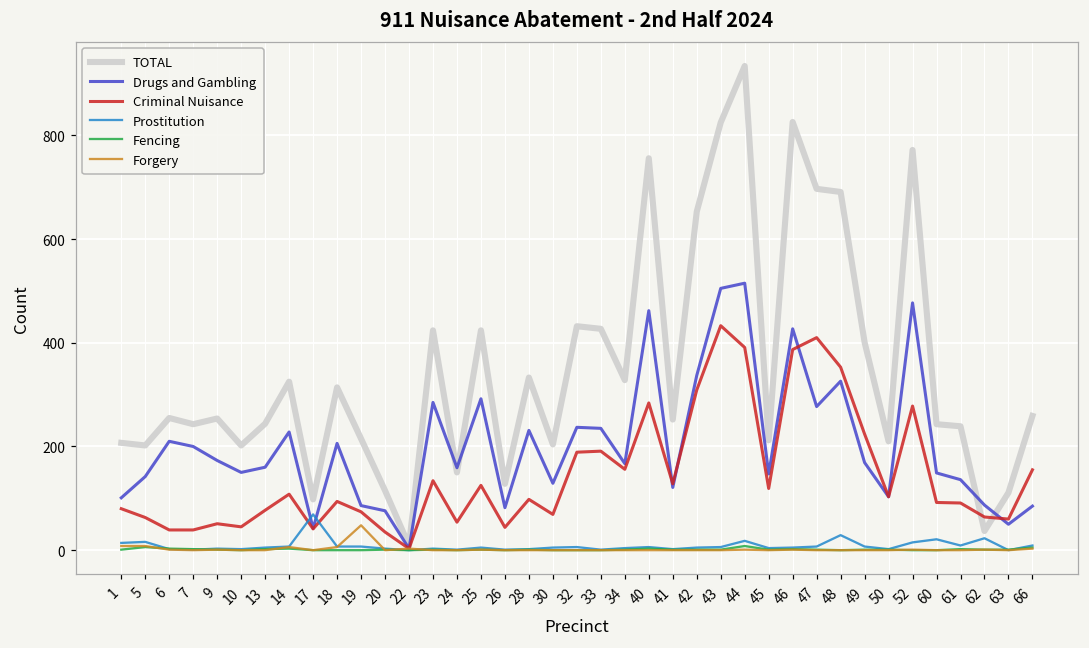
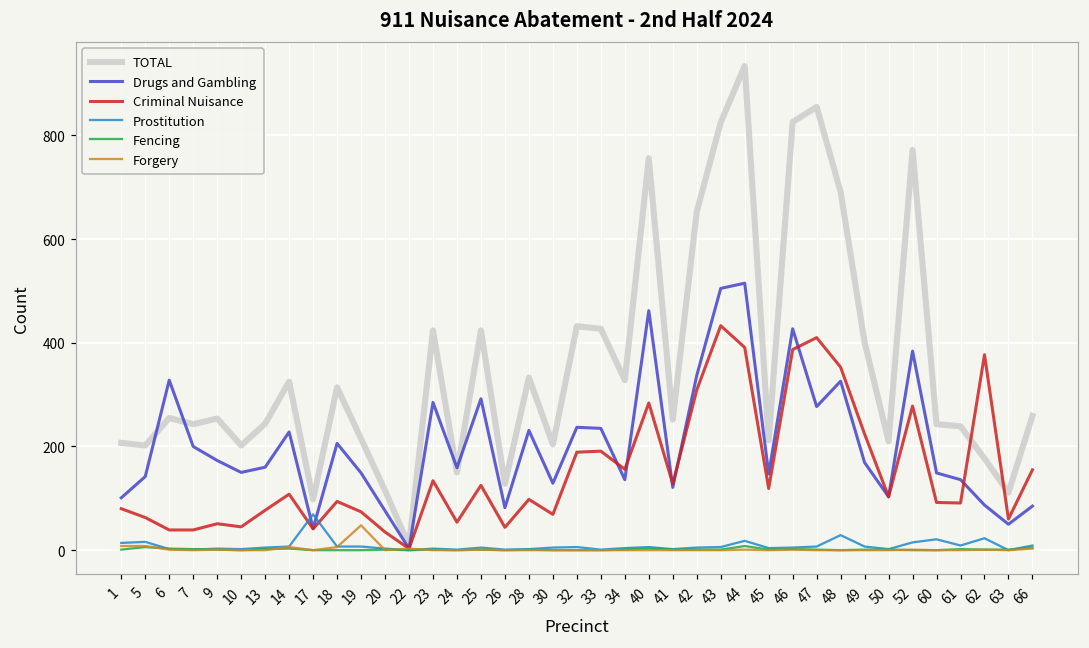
Drugs and Gambling, 6: 210 -> 330
Drugs and Gambling, 19: 90 -> 150
Drugs and Gambling, 34: 170 -> 140
TOTAL, 47: 700 -> 860
Drugs and Gambling, 52: 480 -> 380
TOTAL, 62: 40 -> 180
Criminal Nuisance, 62: 60 -> 380
